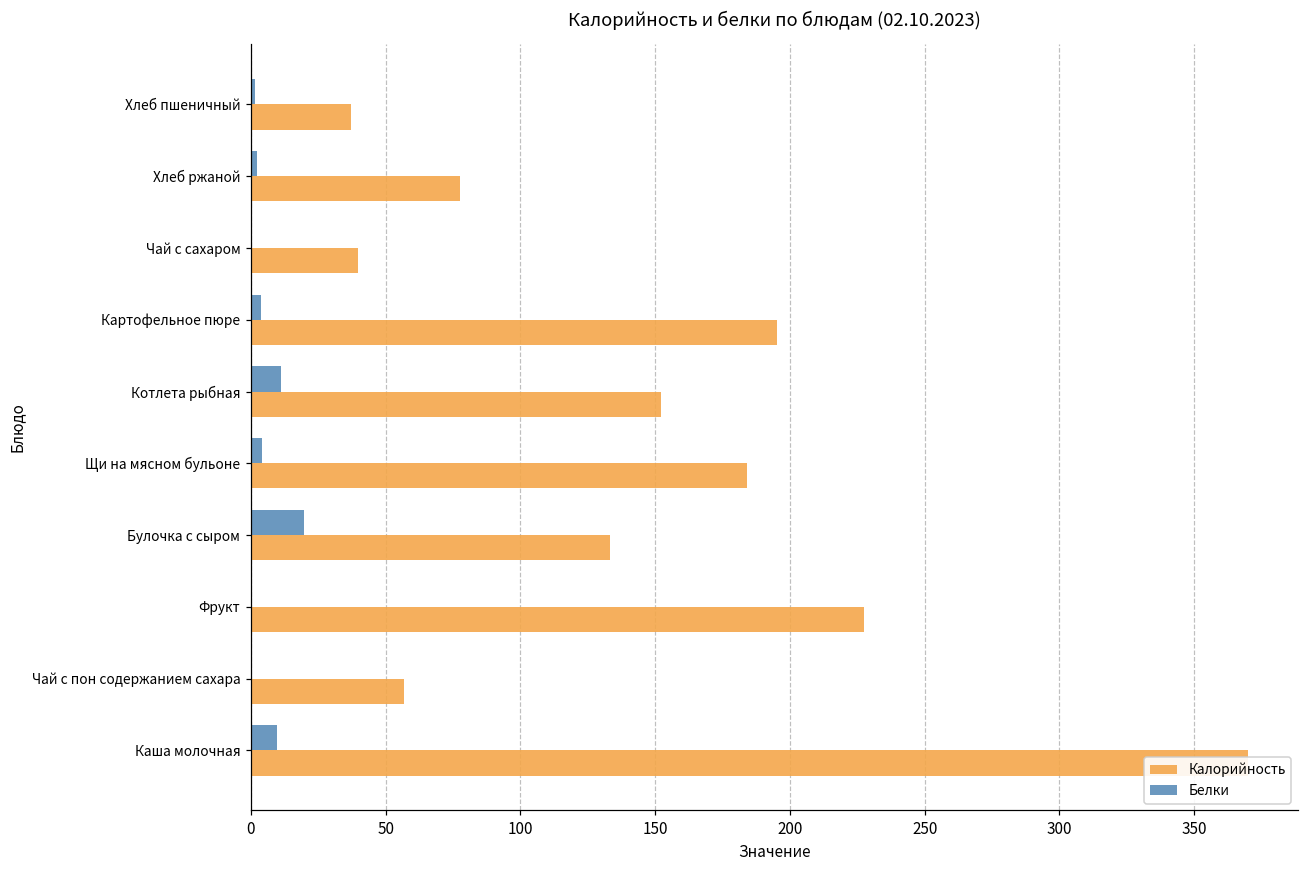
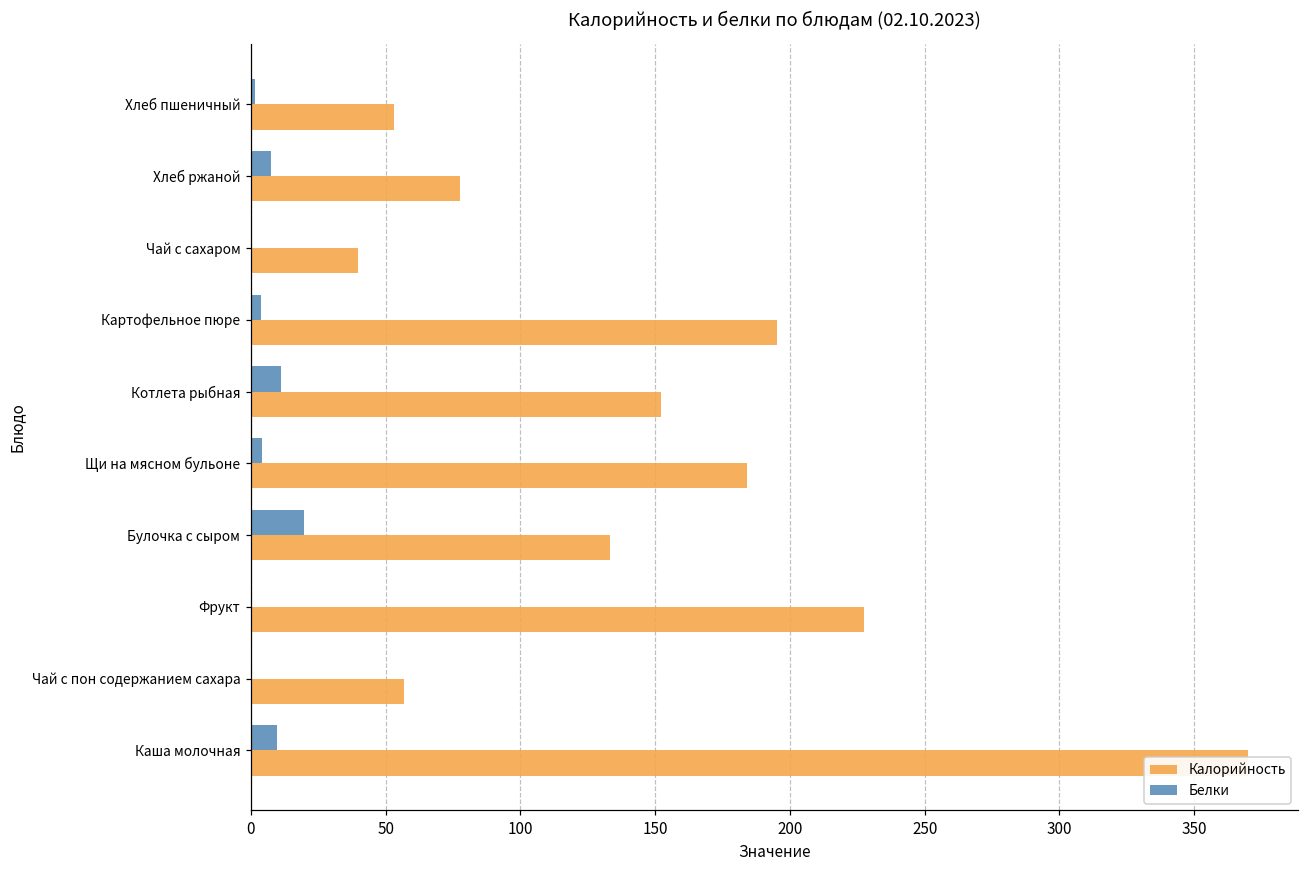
Калорийность, Хлеб пшеничный: 37 -> 53
Белки, Хлеб ржаной: 2 -> 7
